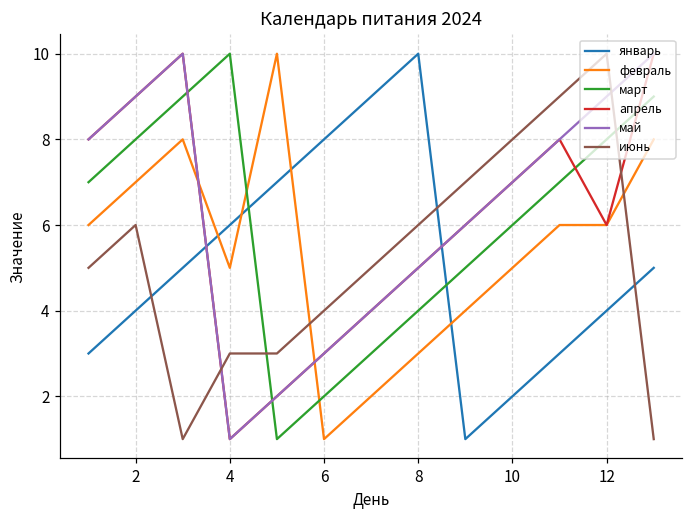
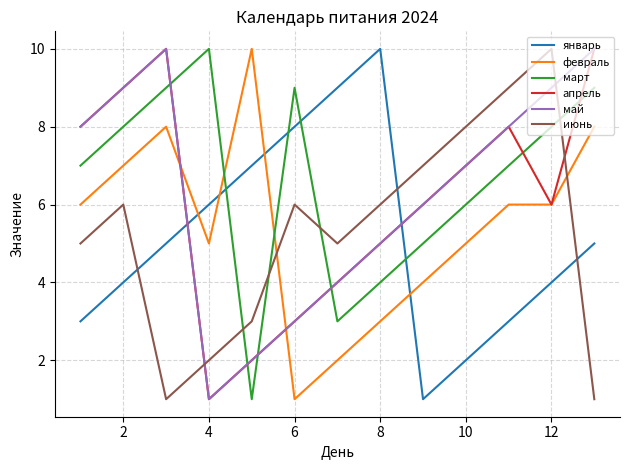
июнь, 4: 3 -> 2
март, 6: 2 -> 9
июнь, 6: 4 -> 6
